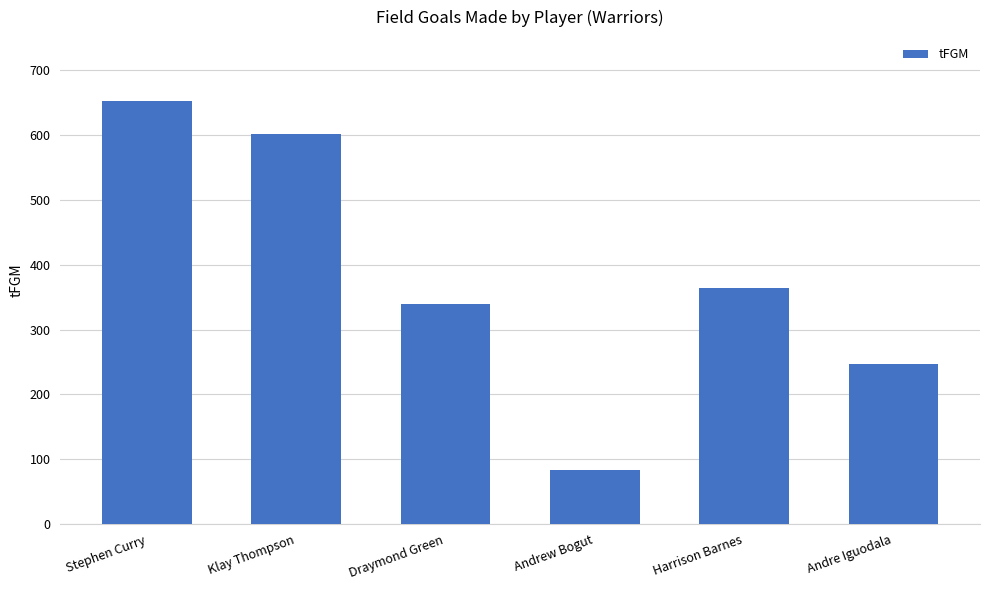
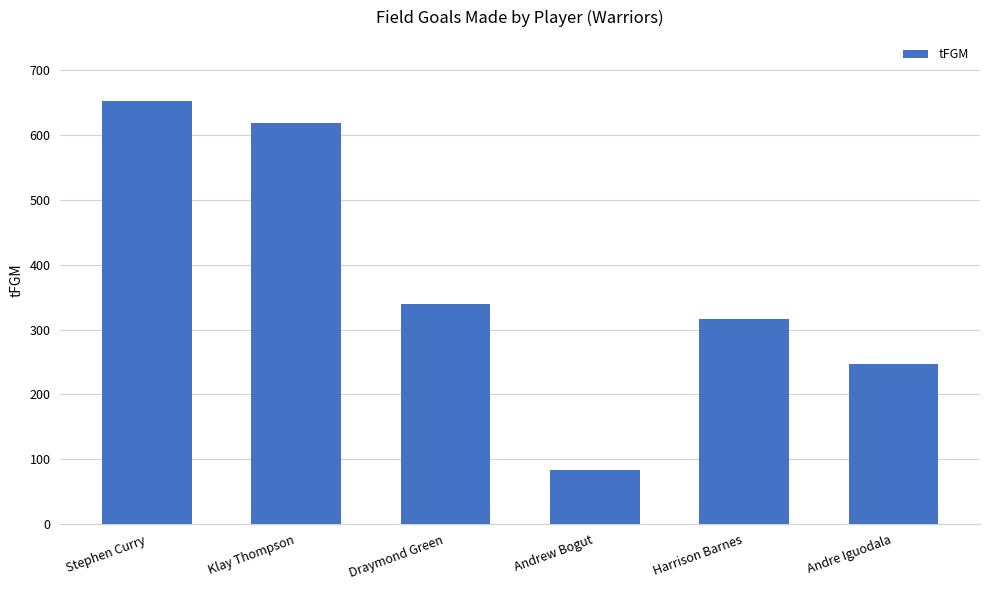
Klay Thompson: 600 -> 620
Harrison Barnes: 360 -> 320
